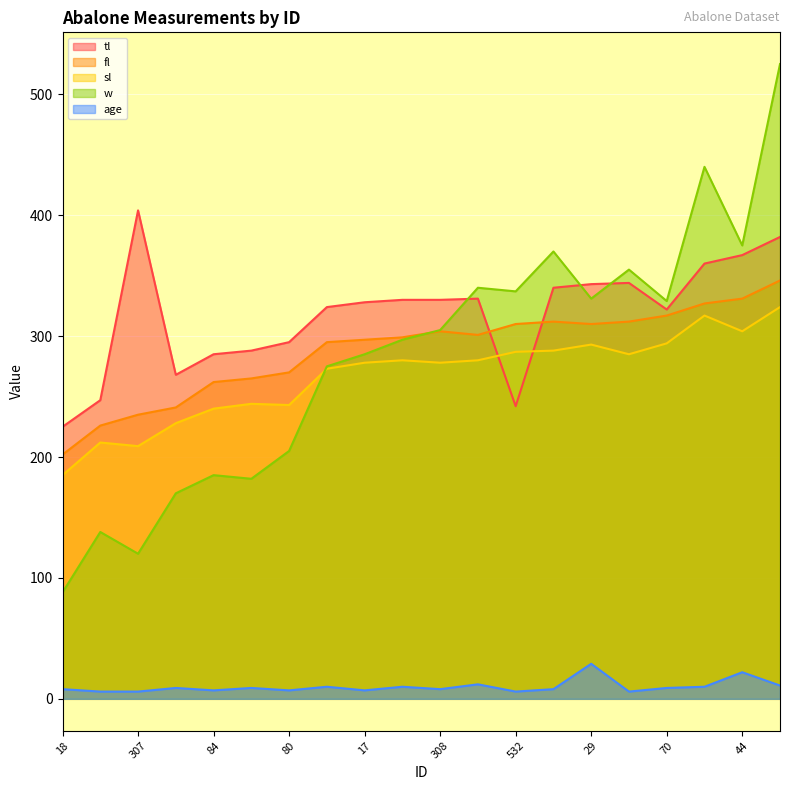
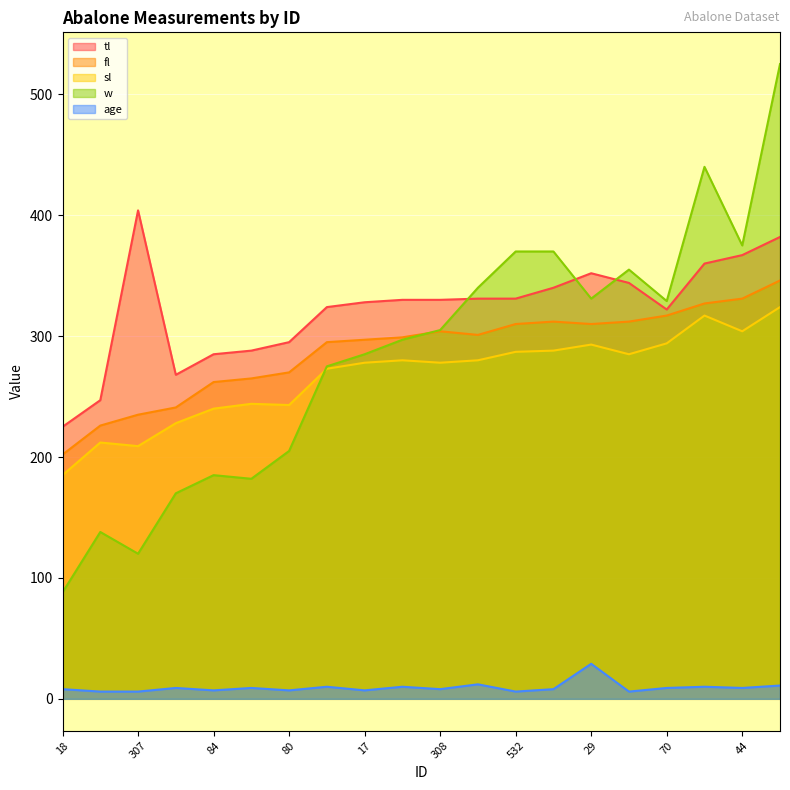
tl, 532: 242 -> 331
w, 532: 337 -> 370
tl, 29: 343 -> 352
age, 44: 22 -> 9
